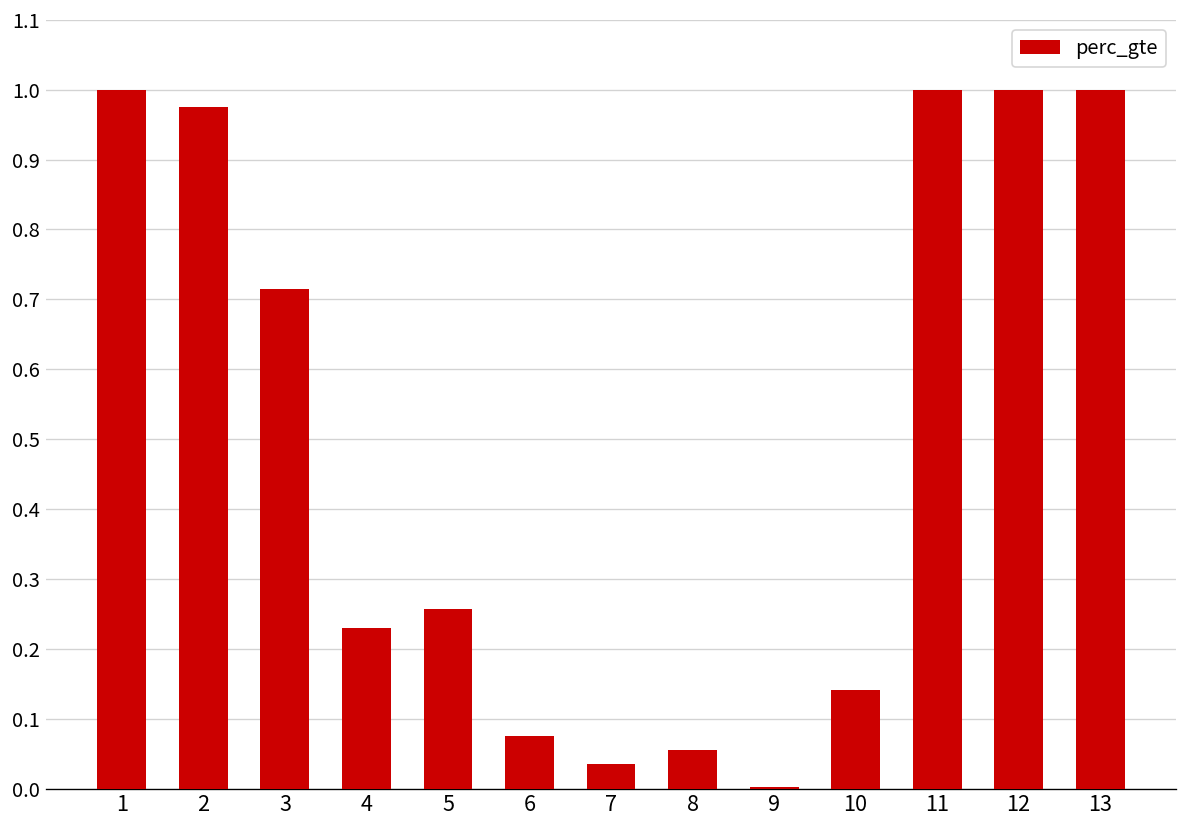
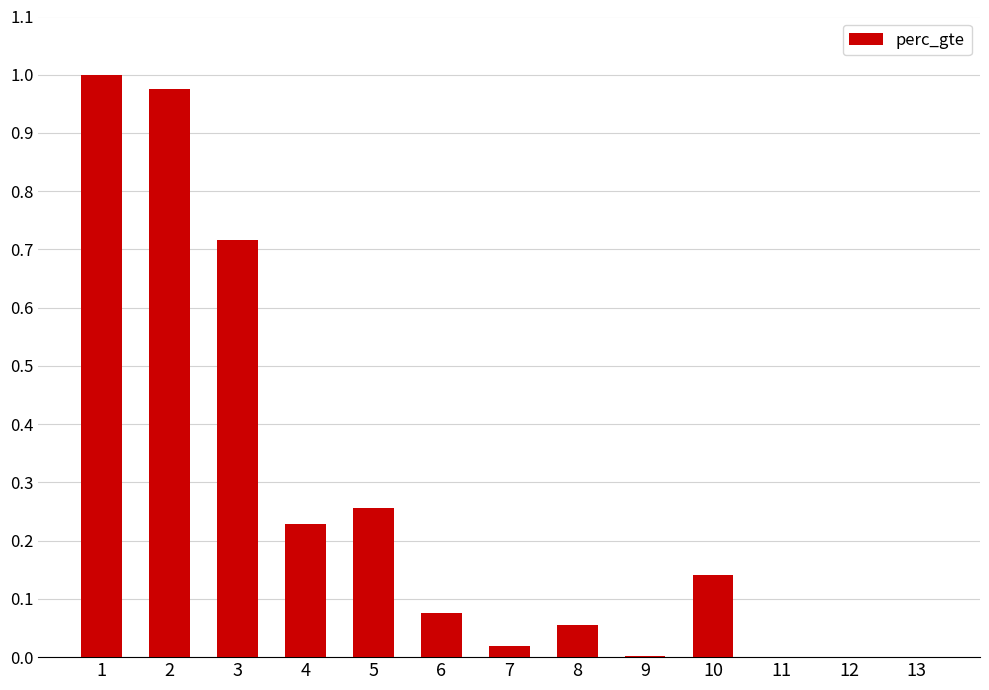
7: 0.03 -> 0.02
11: 1 -> 0
12: 1 -> 0
13: 1 -> 0
